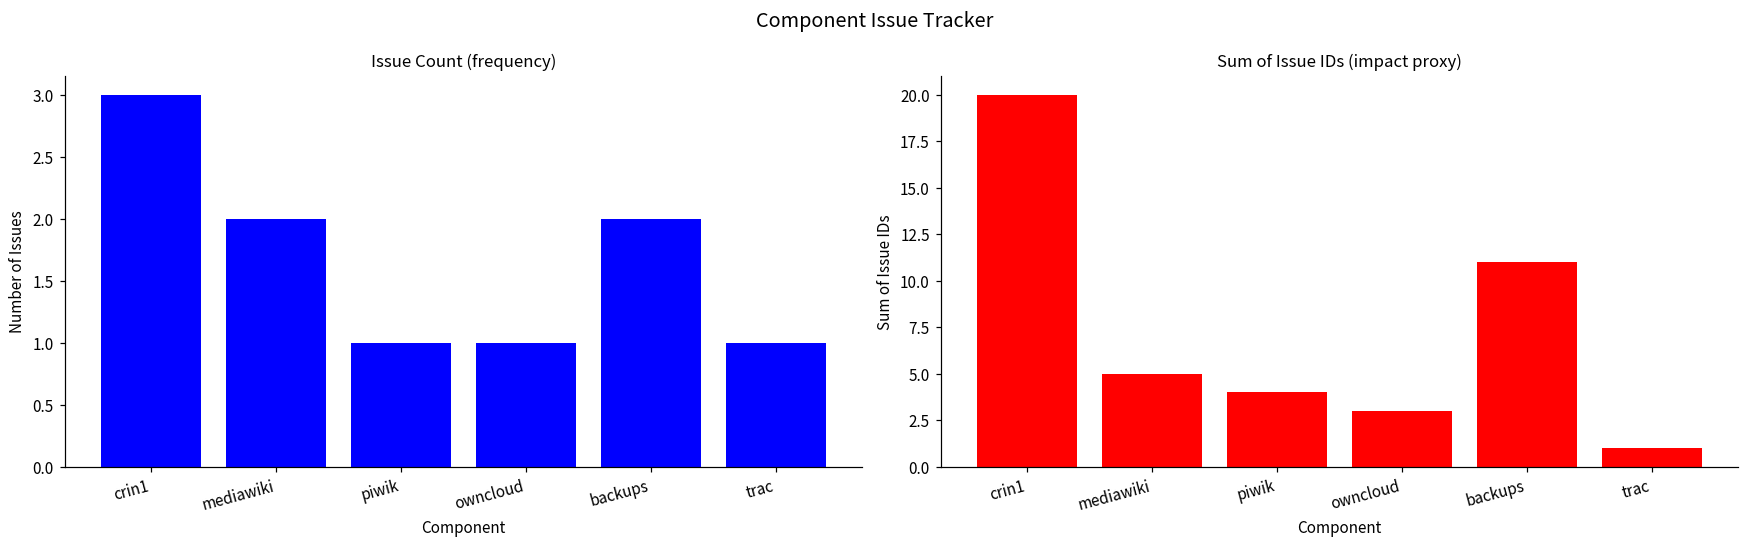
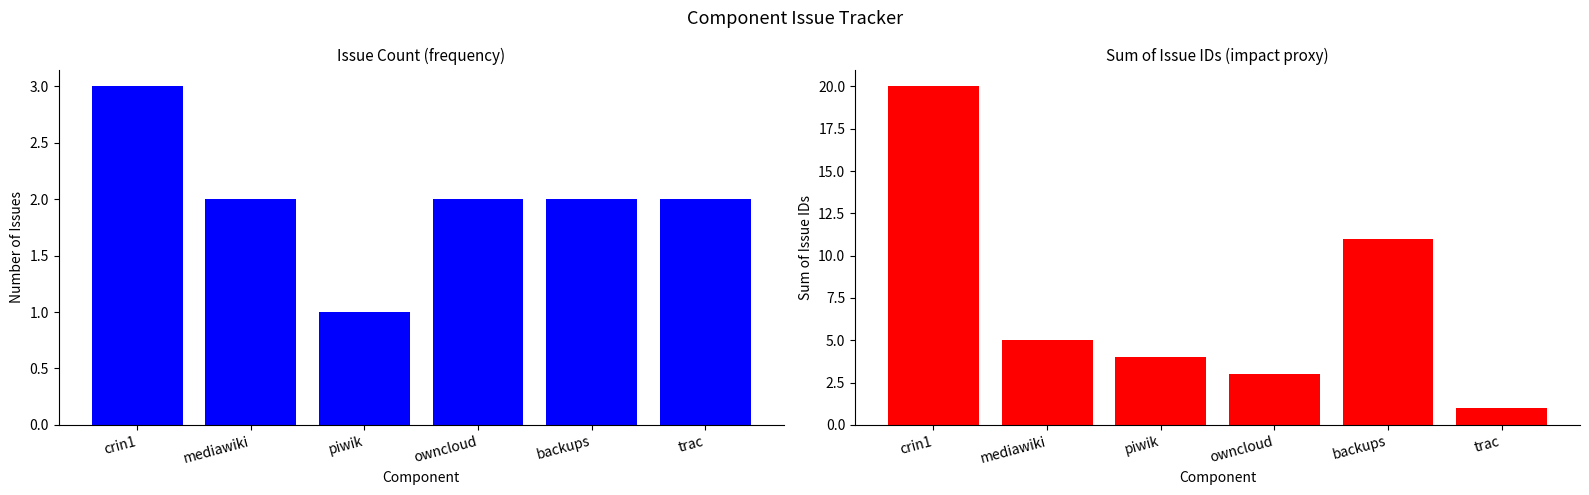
Issue Count (frequency), owncloud: 1 -> 2
Issue Count (frequency), trac: 1 -> 2
